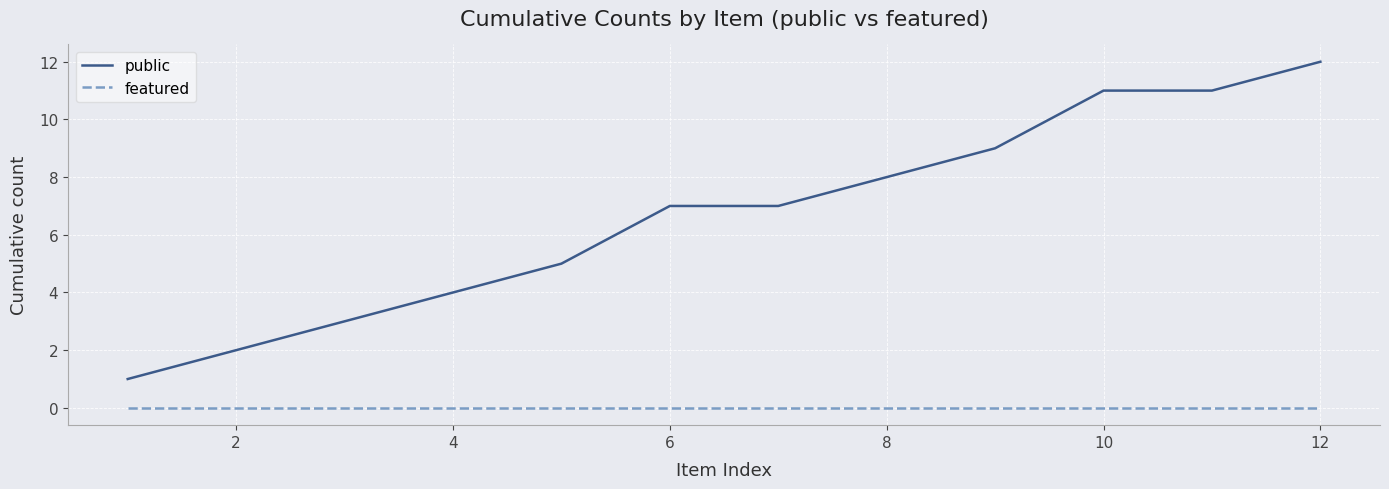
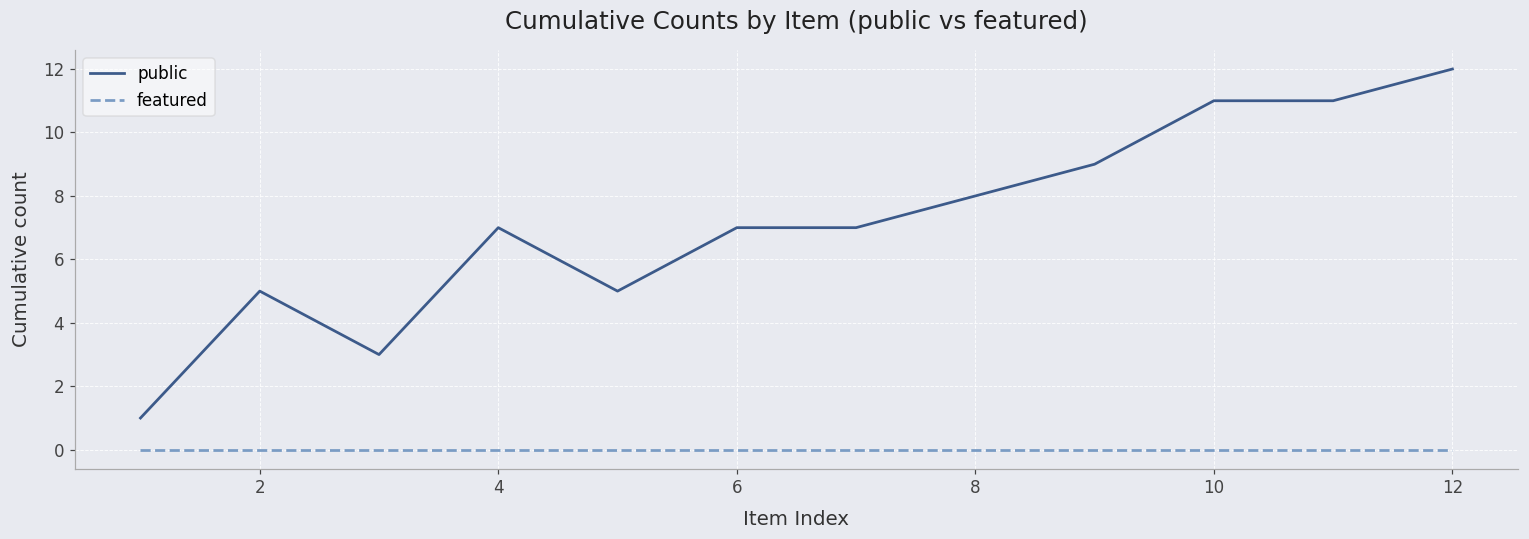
public, 2: 2 -> 5
public, 4: 4 -> 7
